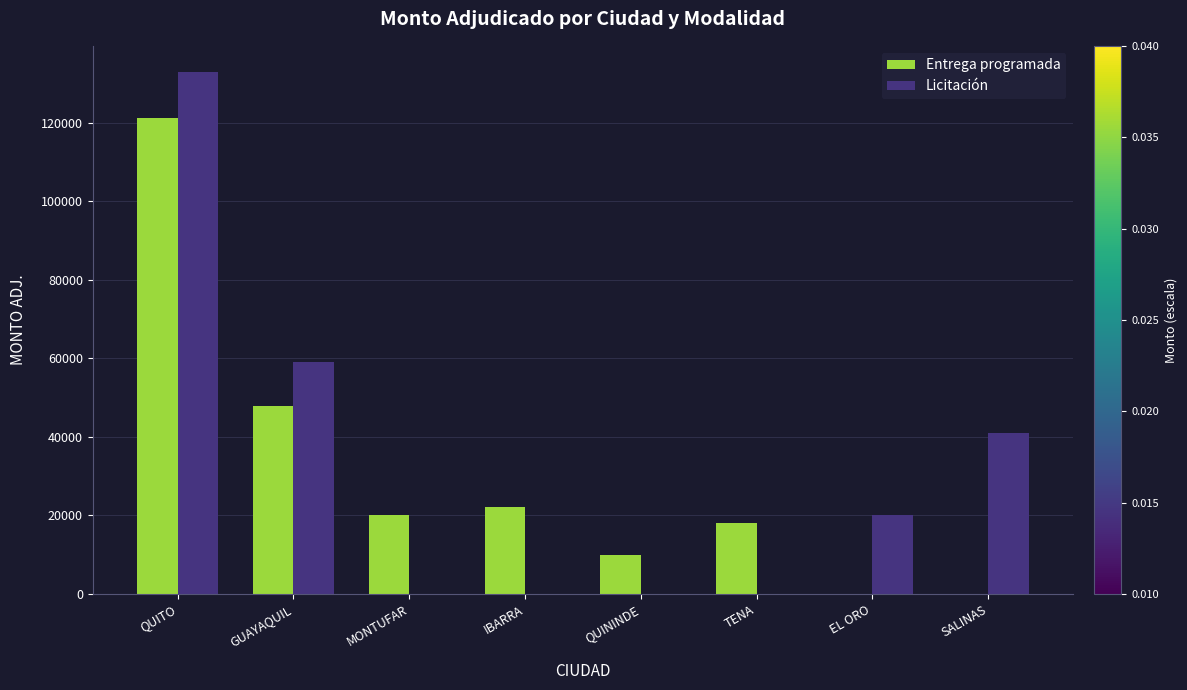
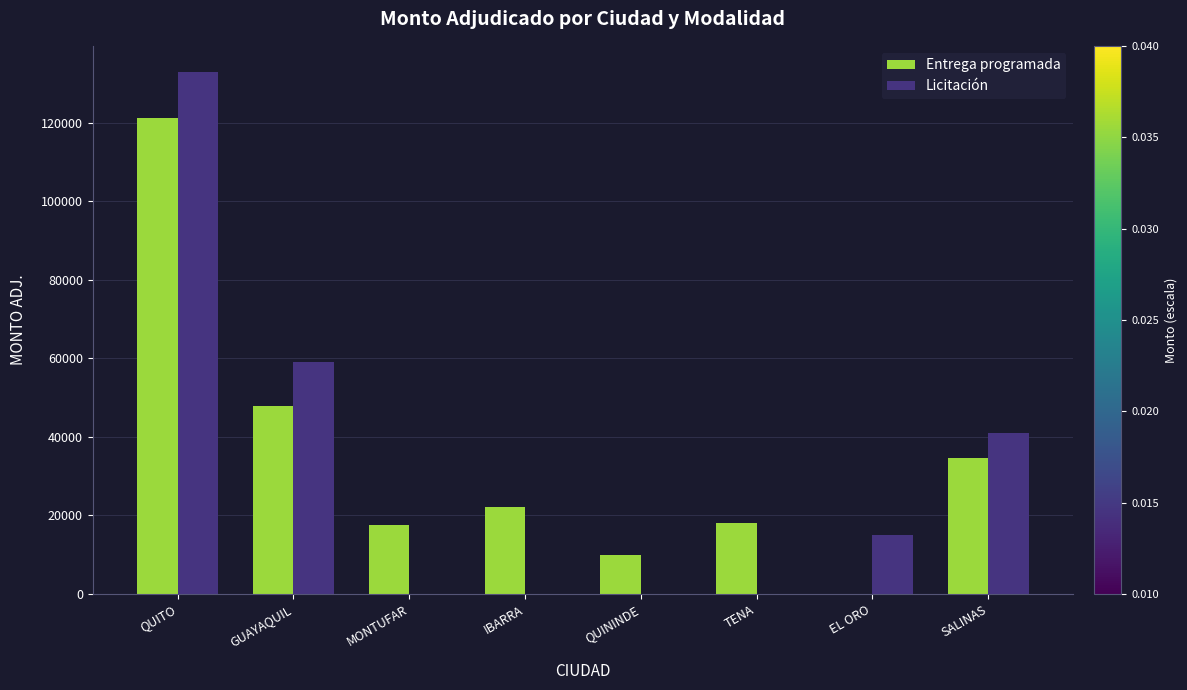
Entrega programada, MONTUFAR: 20000 -> 18000
Licitación, EL ORO: 20000 -> 15000
Entrega programada, SALINAS: 0 -> 35000
